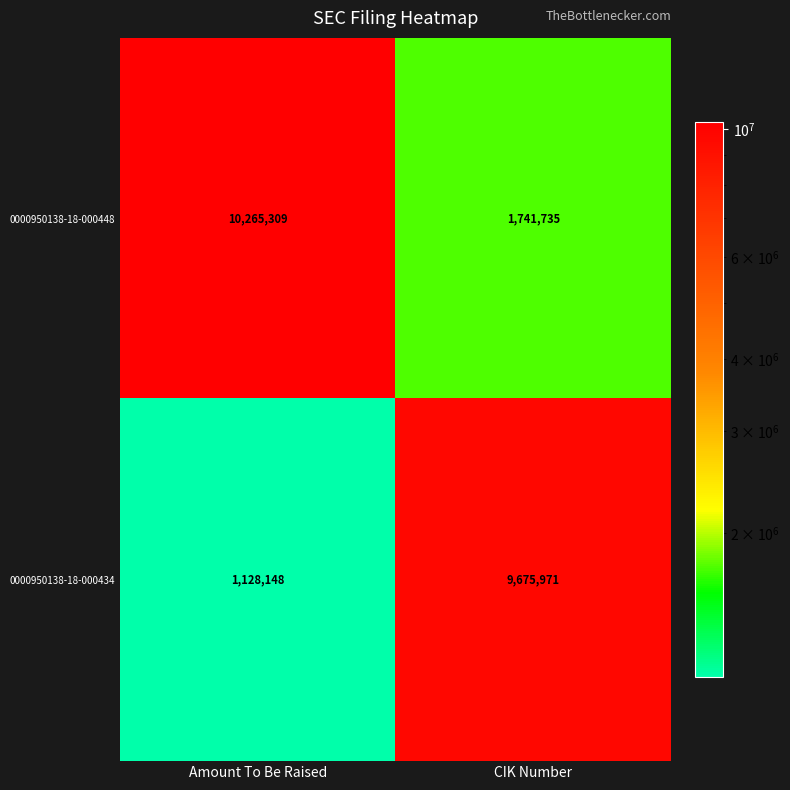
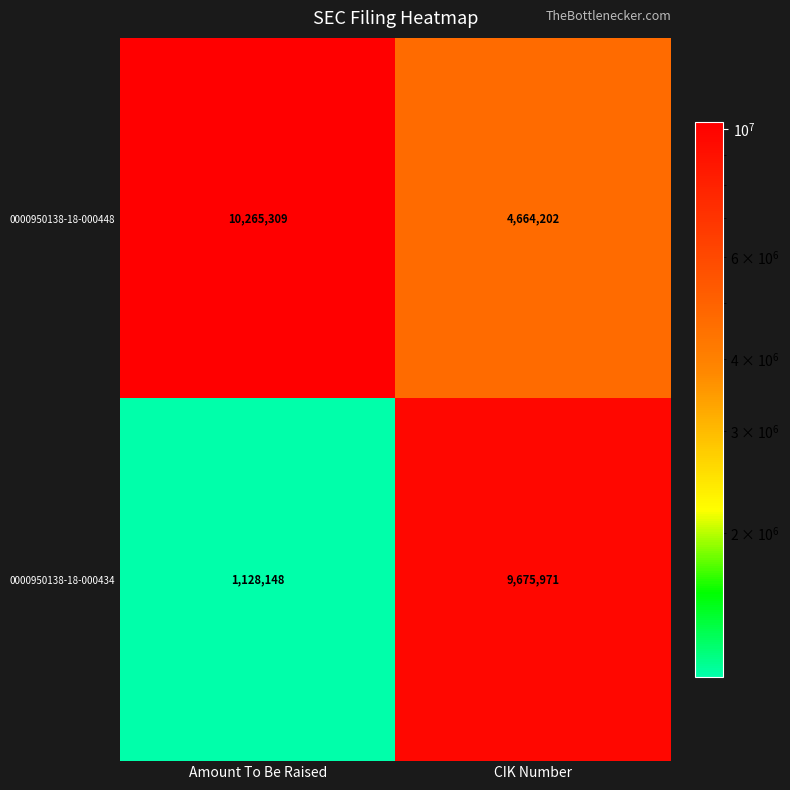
0000950138-18-000448, CIK Number: 1,741,735 -> 4,664,202
